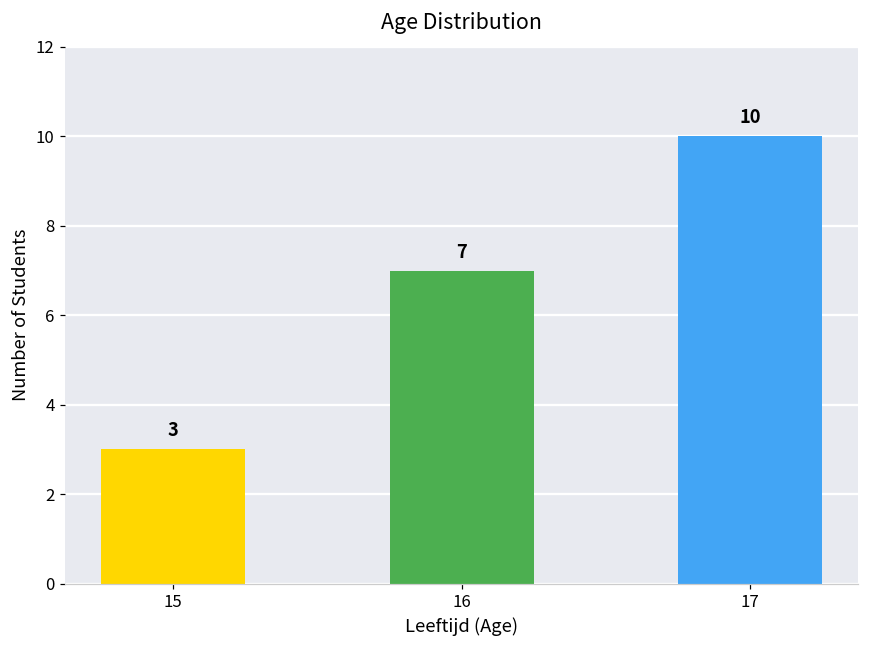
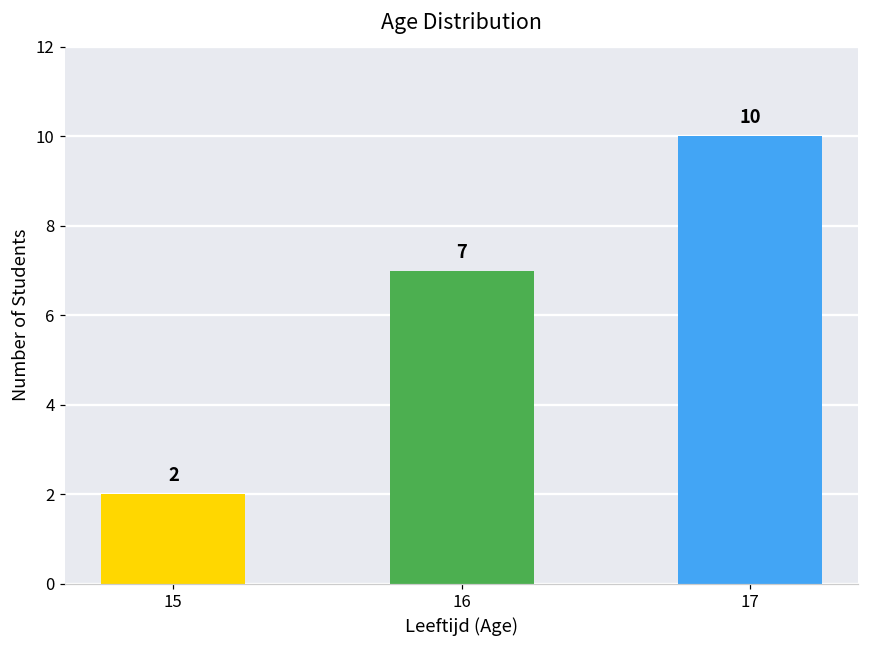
15: 3 -> 2
